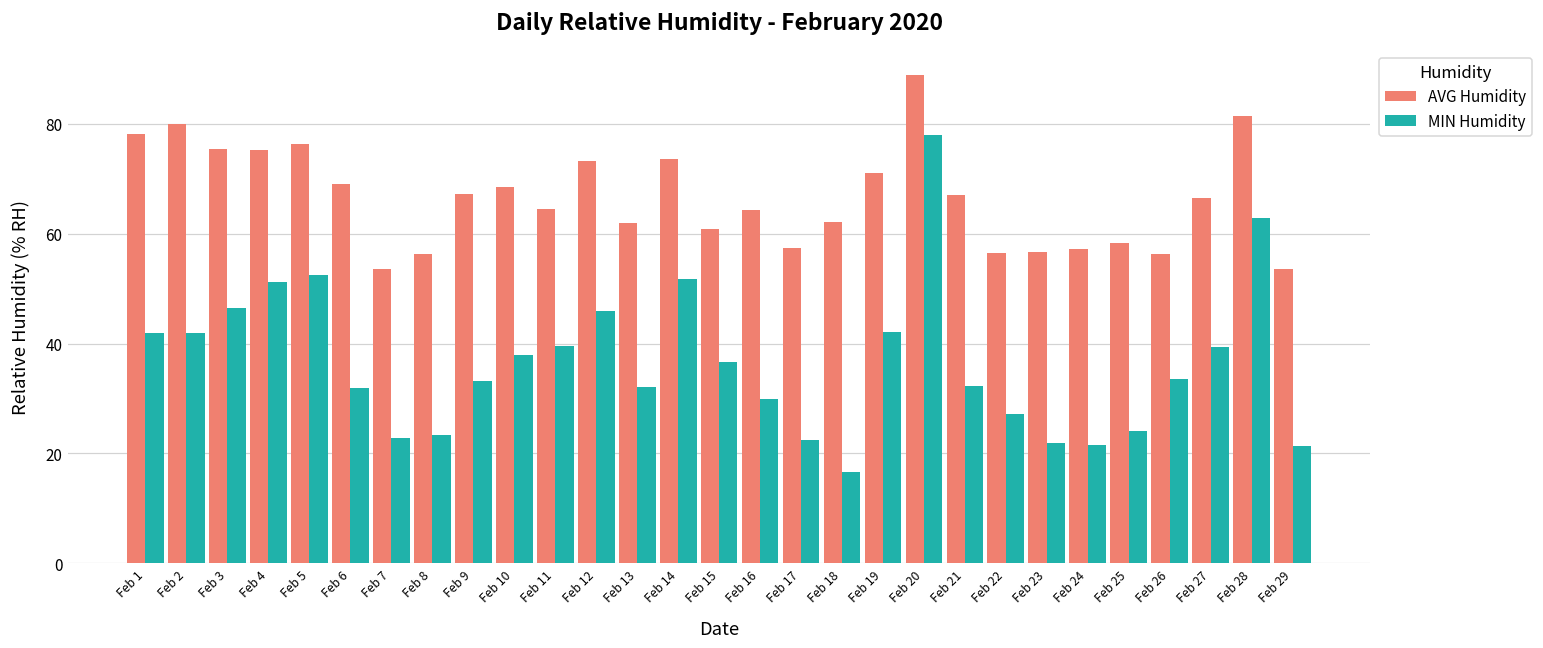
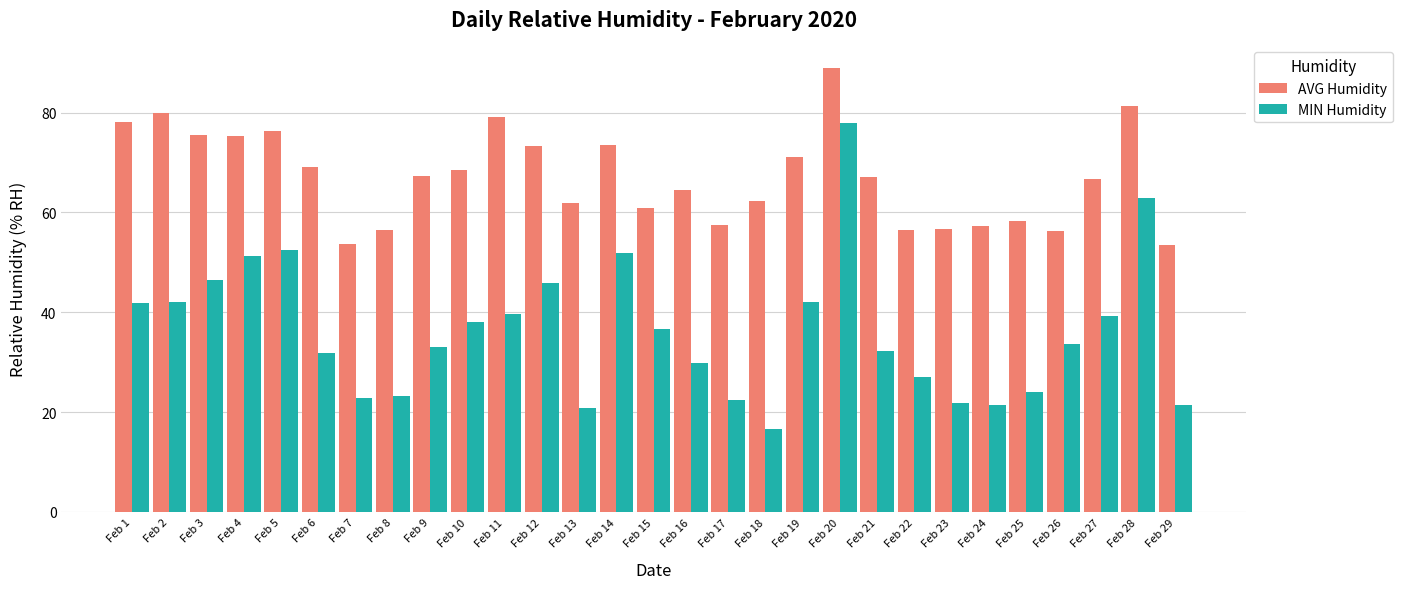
AVG Humidity, Feb 11: 65 -> 79
MIN Humidity, Feb 13: 32 -> 21
